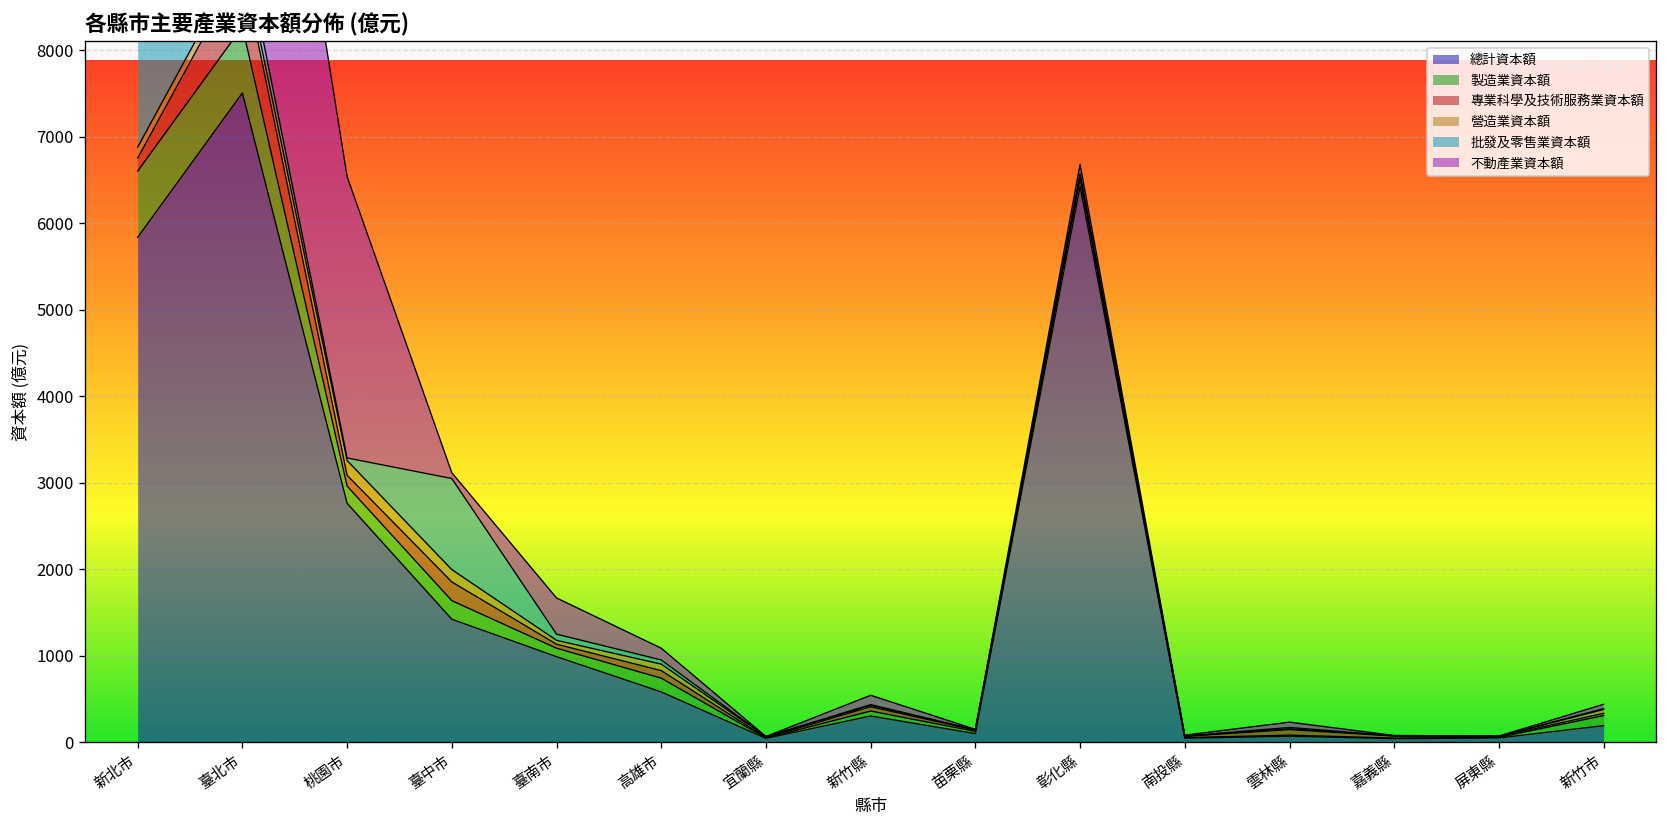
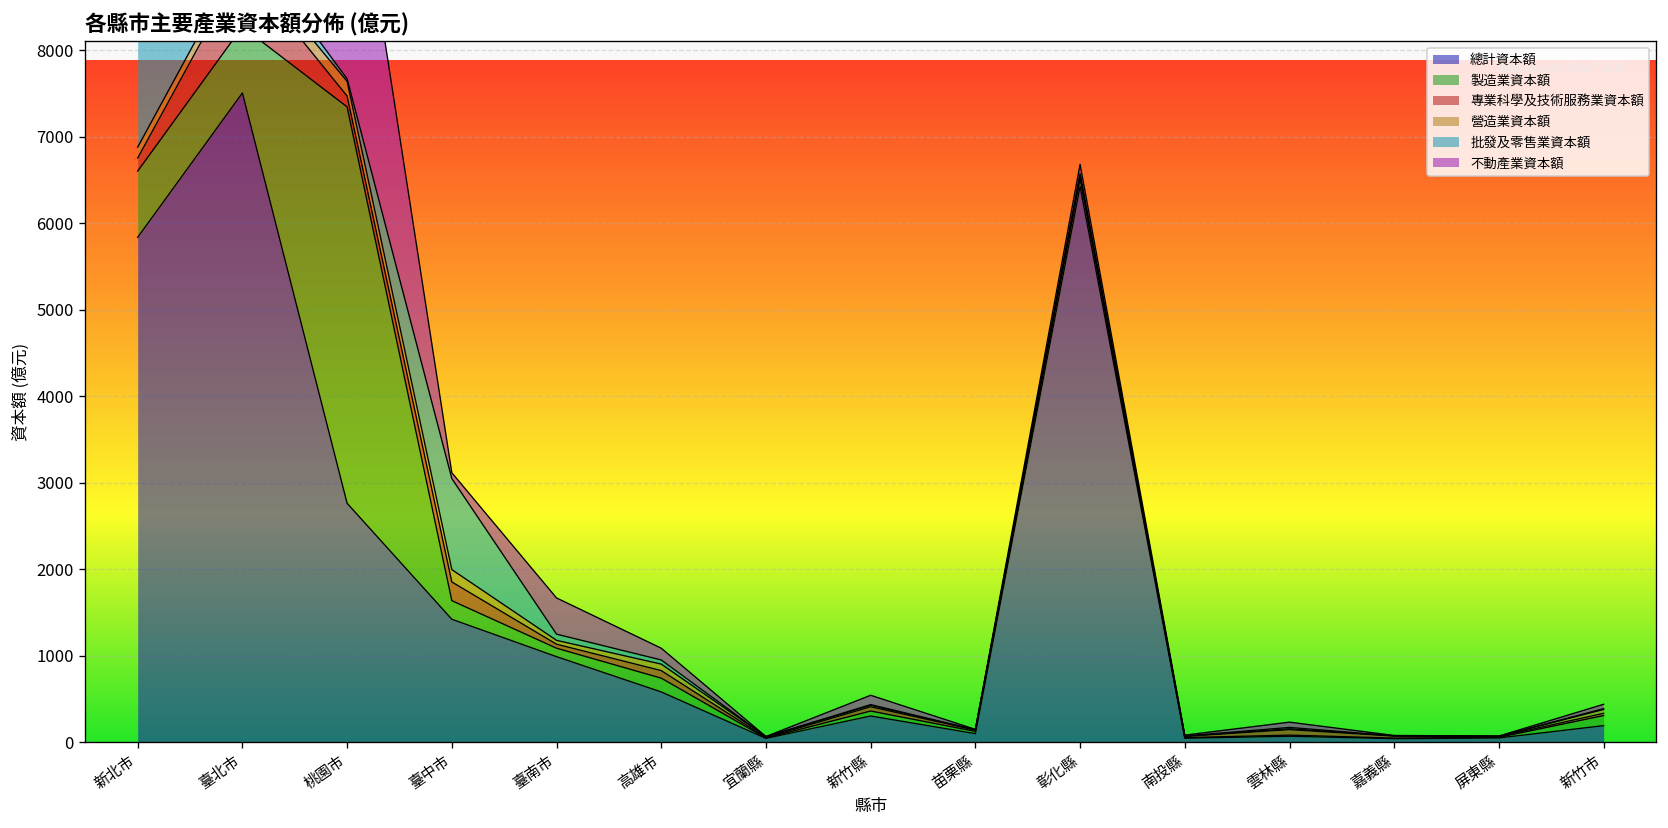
製造業資本額, 桃園市: 200 -> 4600
